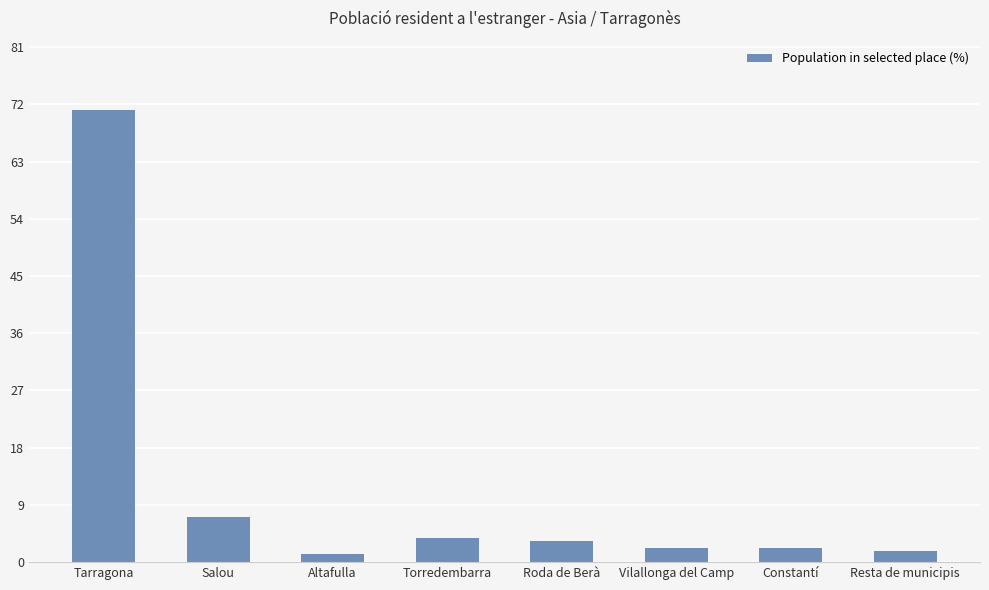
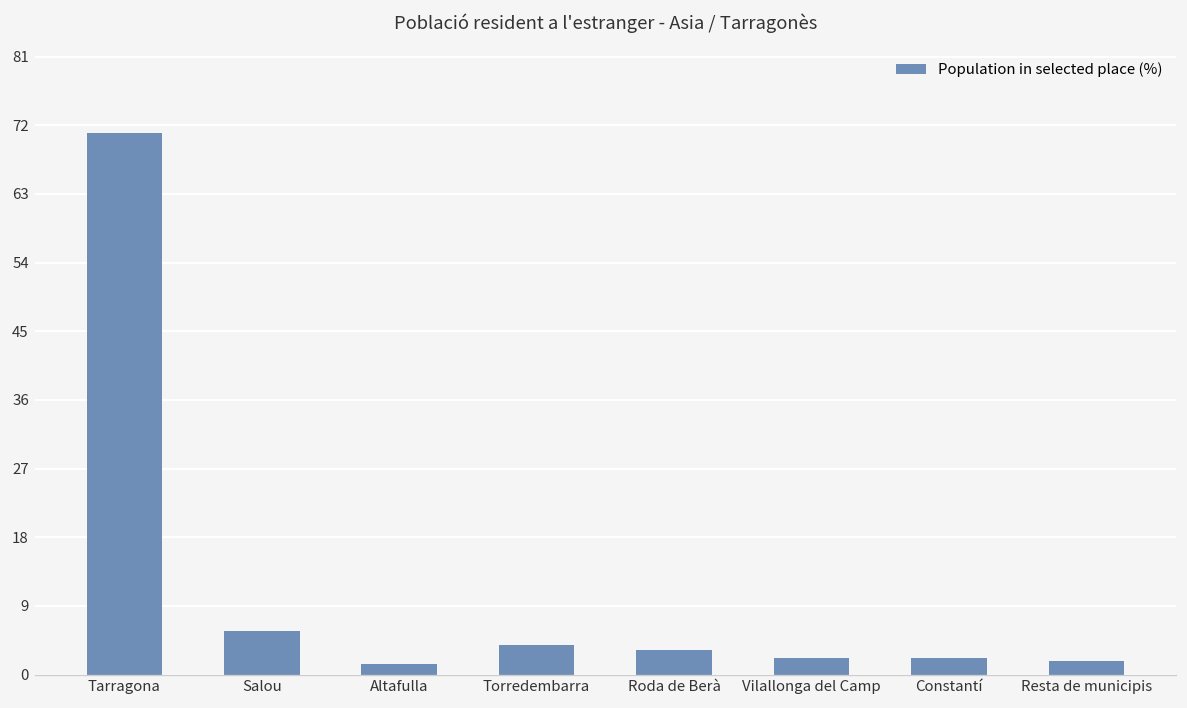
Salou: 7 -> 6
